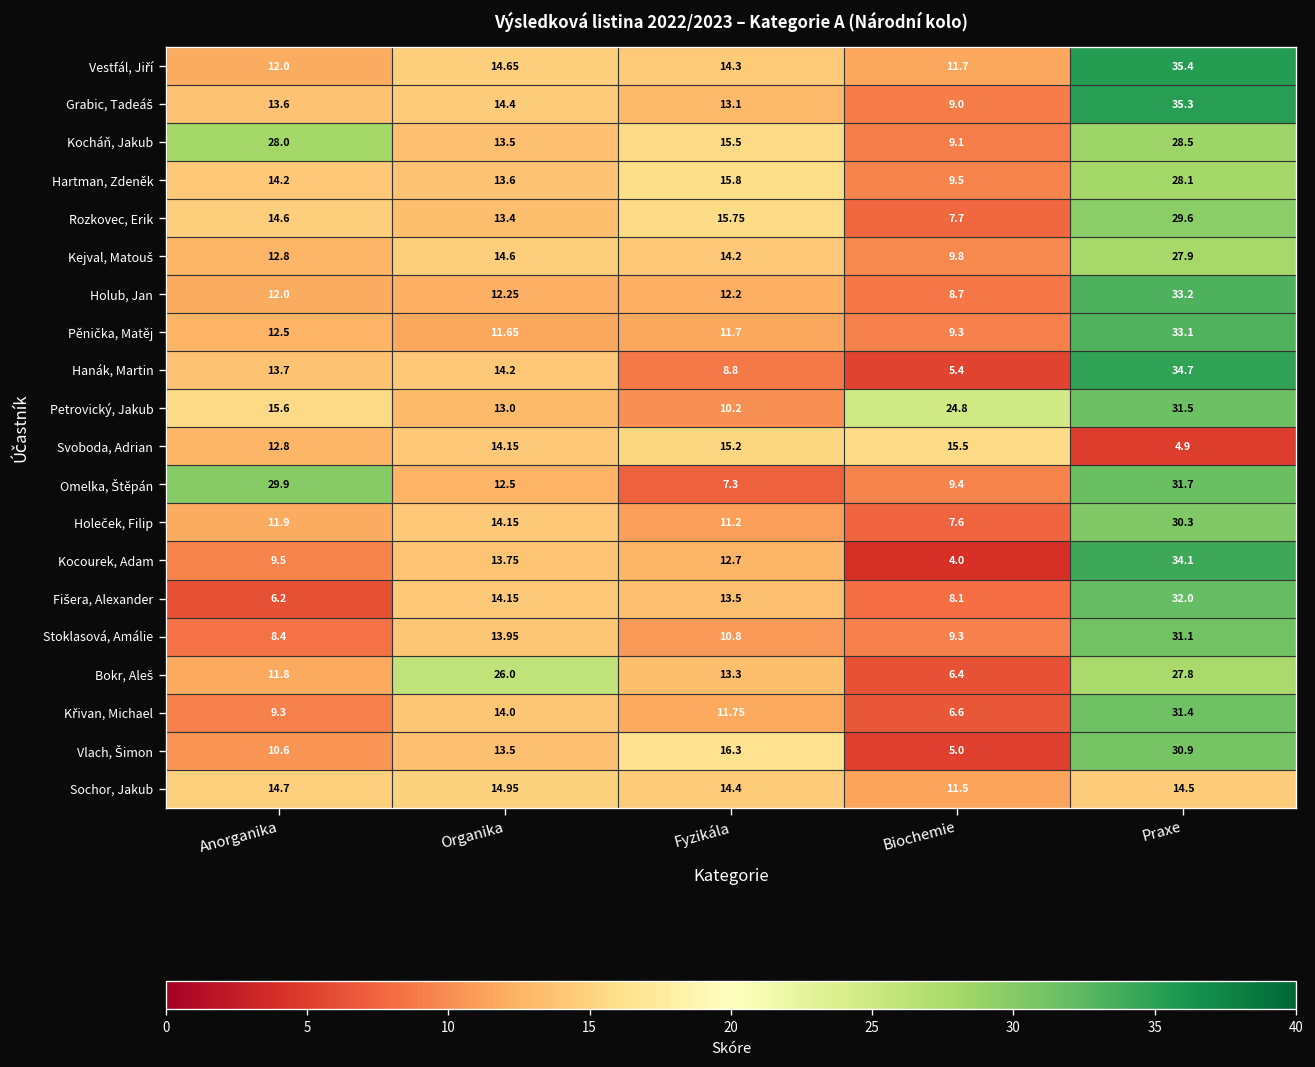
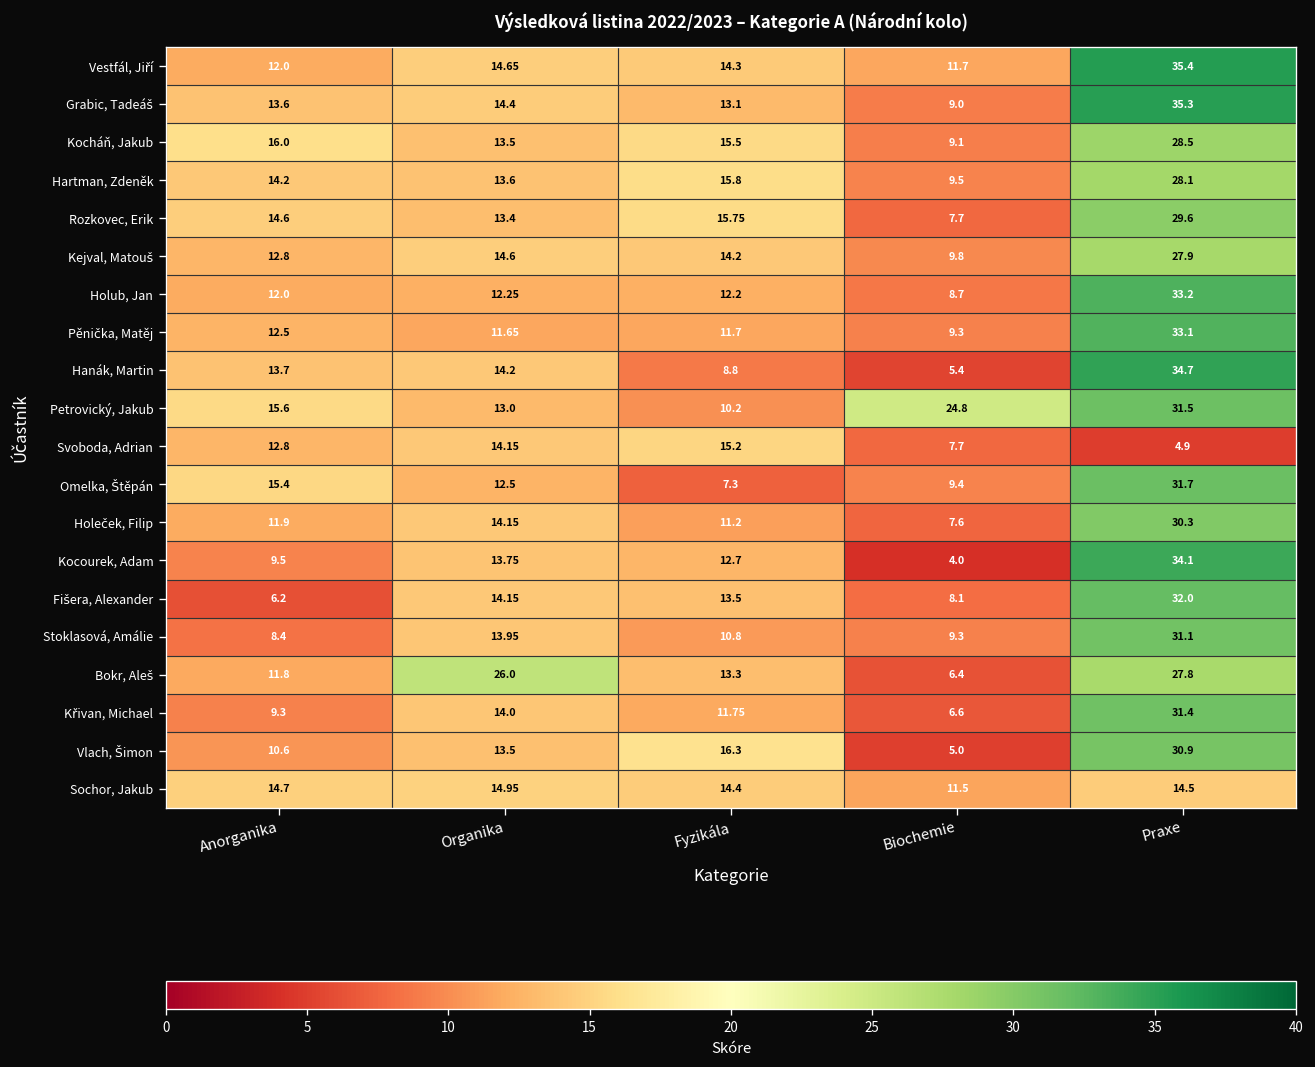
Kocháň, Jakub, Anorganika: 28.0 -> 16.0
Svoboda, Adrian, Biochemie: 15.5 -> 7.7
Omelka, Štěpán, Anorganika: 29.9 -> 15.4
